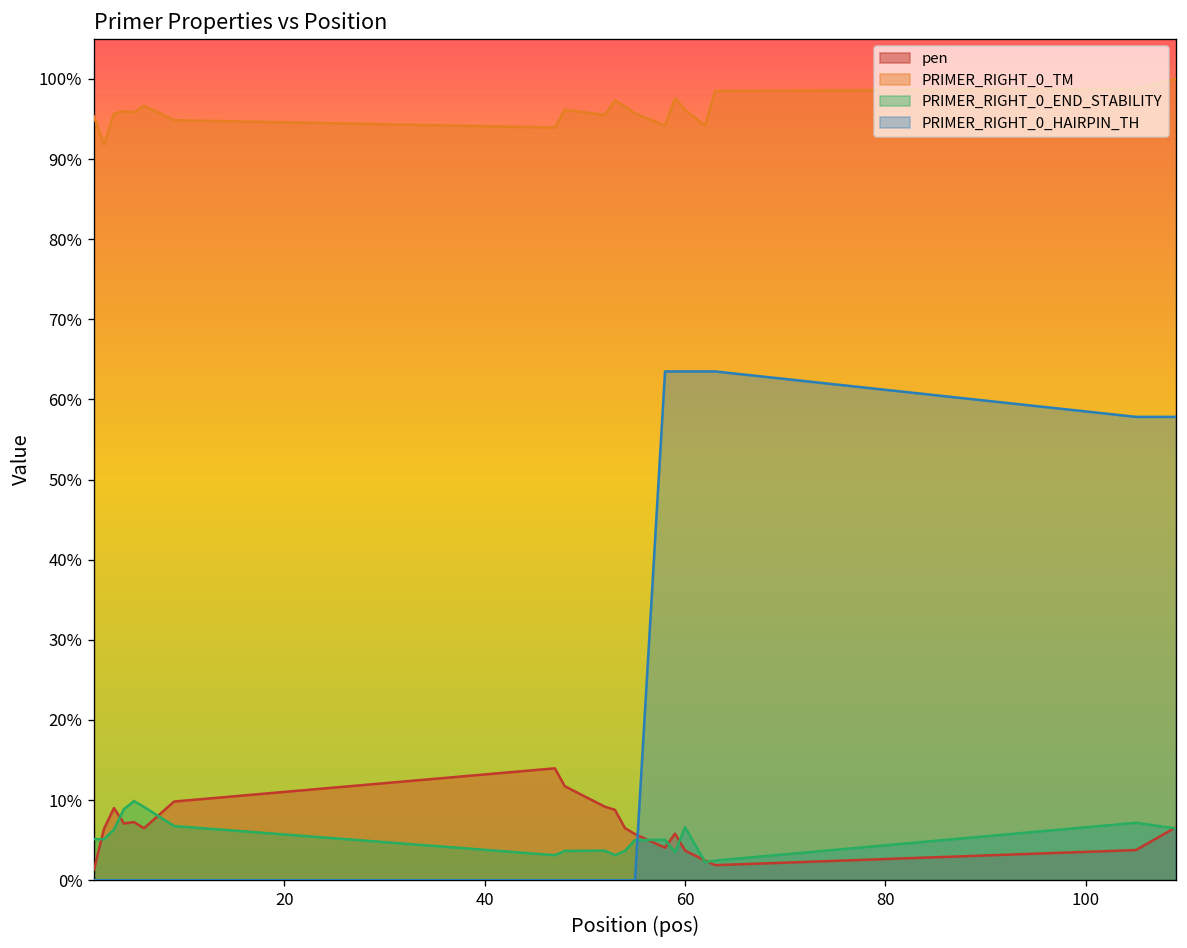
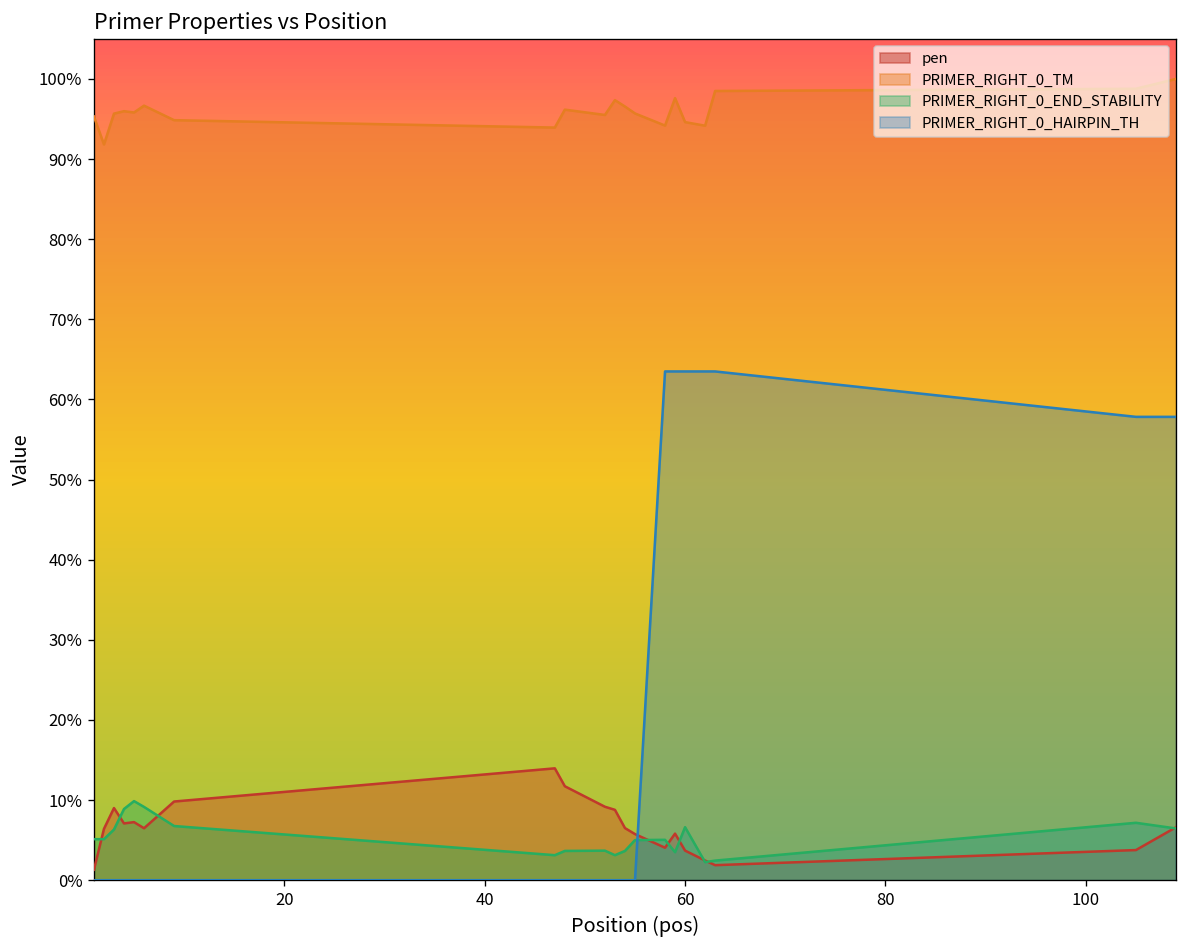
PRIMER_RIGHT_0_TM, 60: 96% -> 95%
